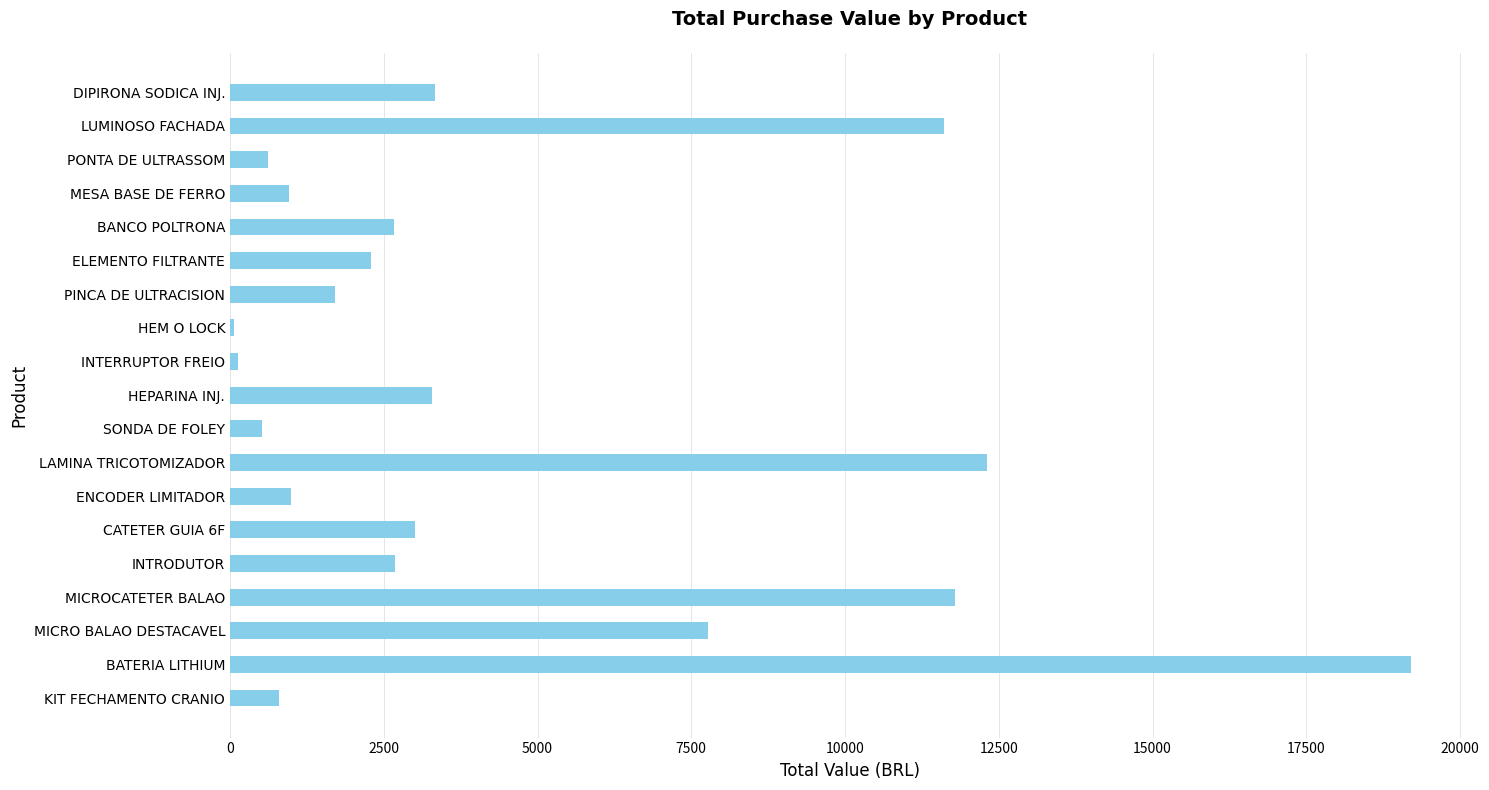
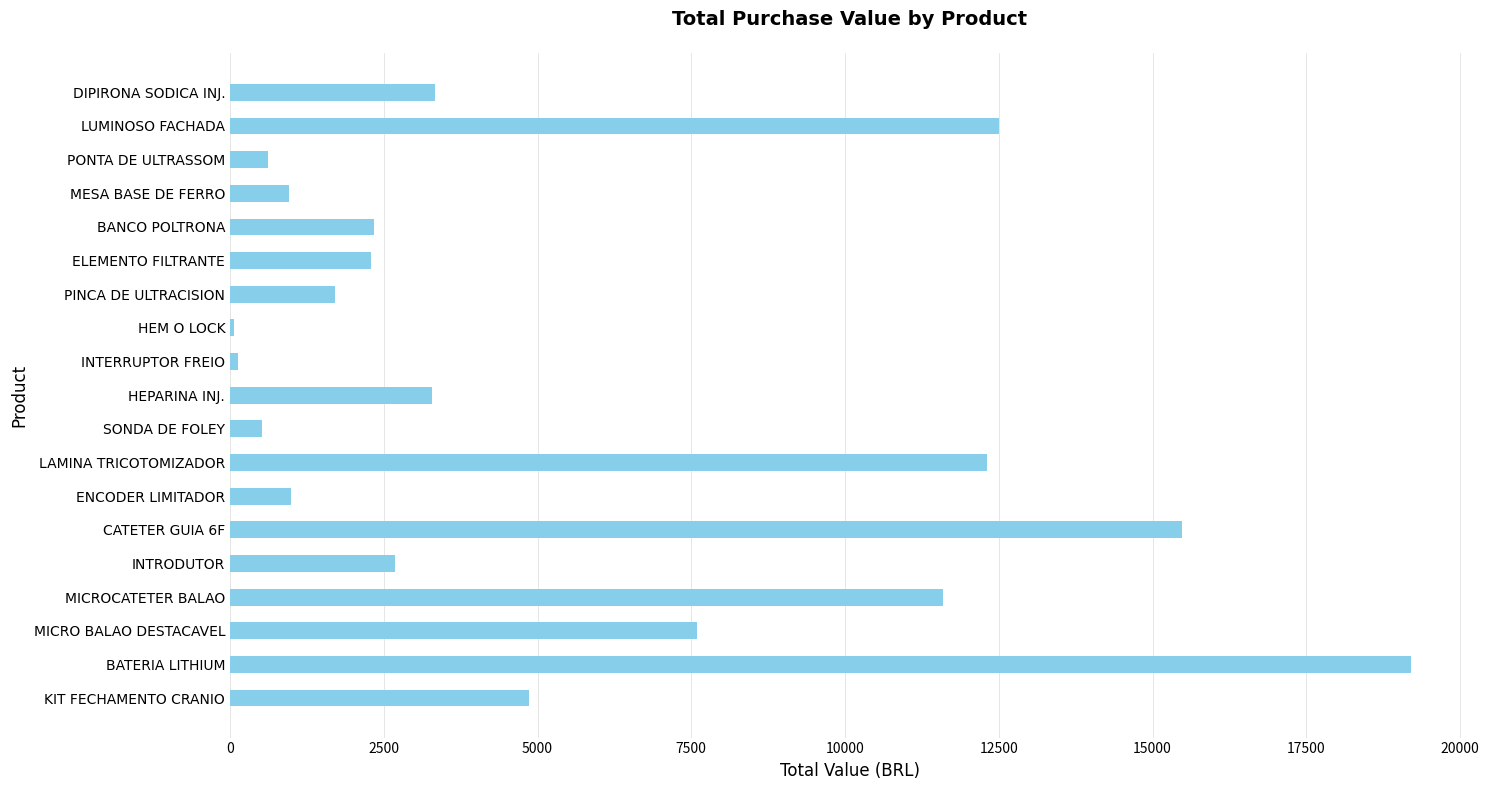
LUMINOSO FACHADA: 11600 -> 12500
BANCO POLTRONA: 2700 -> 2300
CATETER GUIA 6F: 3000 -> 15500
MICROCATETER BALAO: 11800 -> 11600
MICRO BALAO DESTACAVEL: 7800 -> 7600
KIT FECHAMENTO CRANIO: 800 -> 4900
